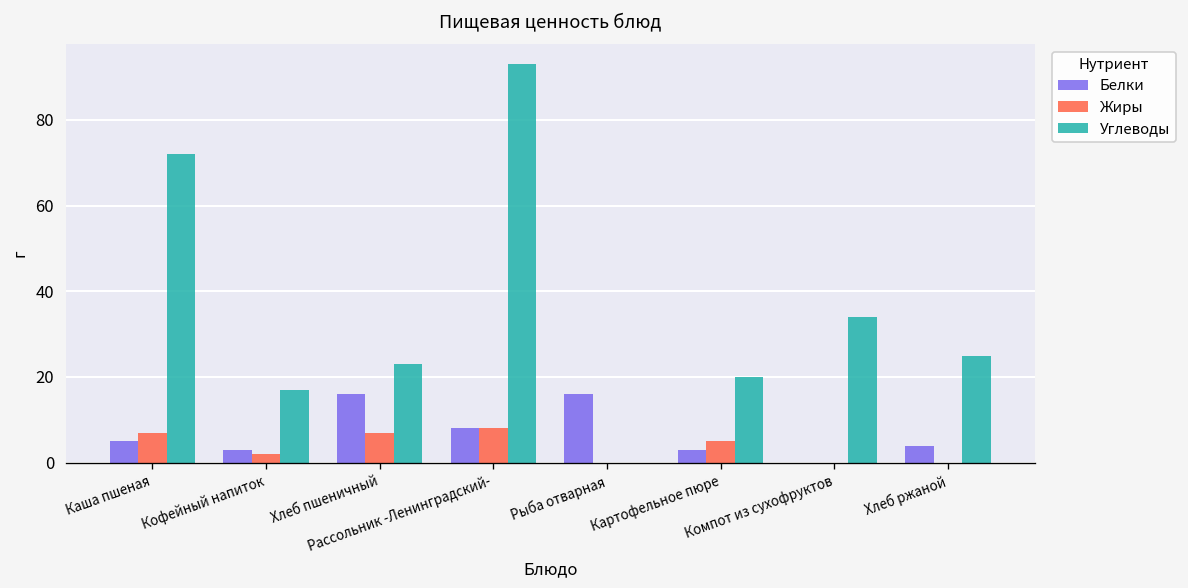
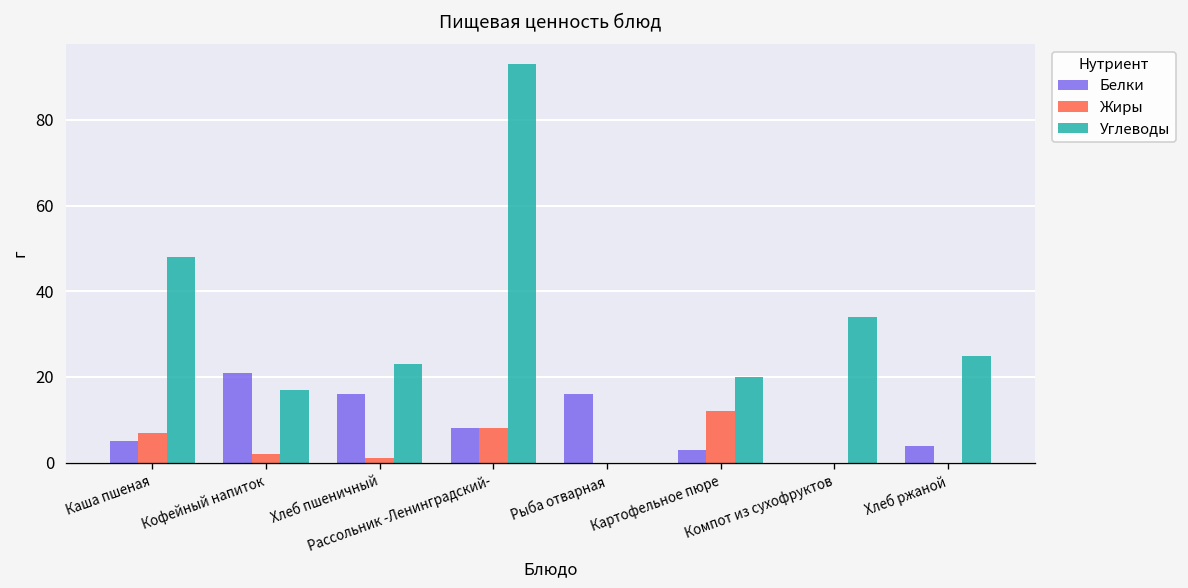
Углеводы, Каша пшеная: 72 -> 48
Белки, Кофейный напиток: 3 -> 21
Жиры, Хлеб пшеничный: 7 -> 1
Жиры, Картофельное пюре: 5 -> 12
